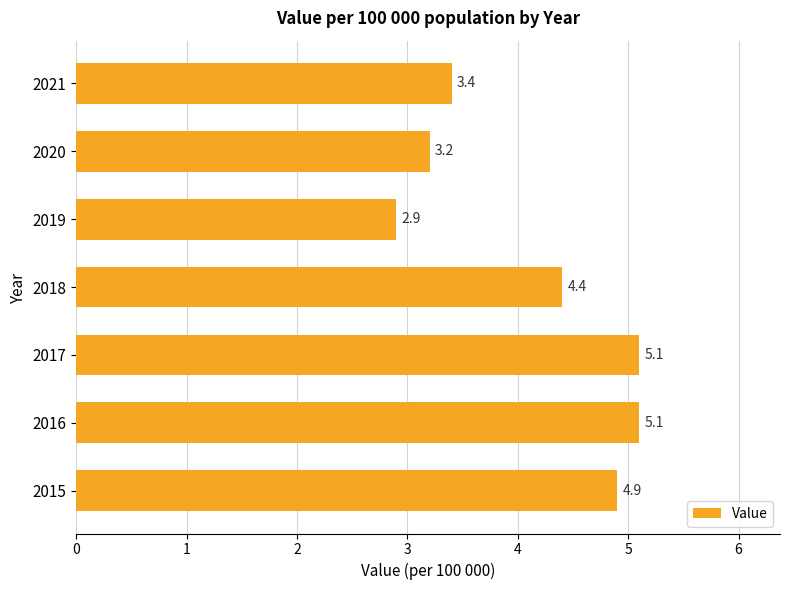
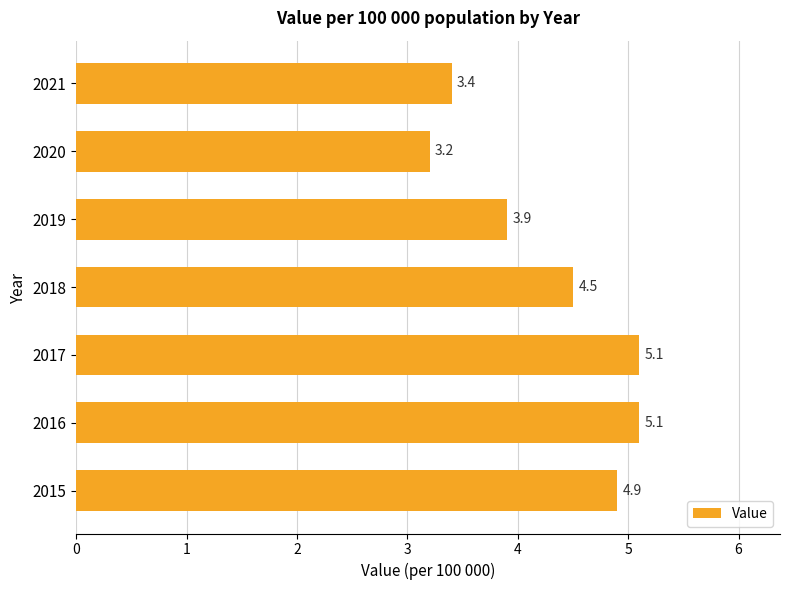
2019: 2.9 -> 3.9
2018: 4.4 -> 4.5
